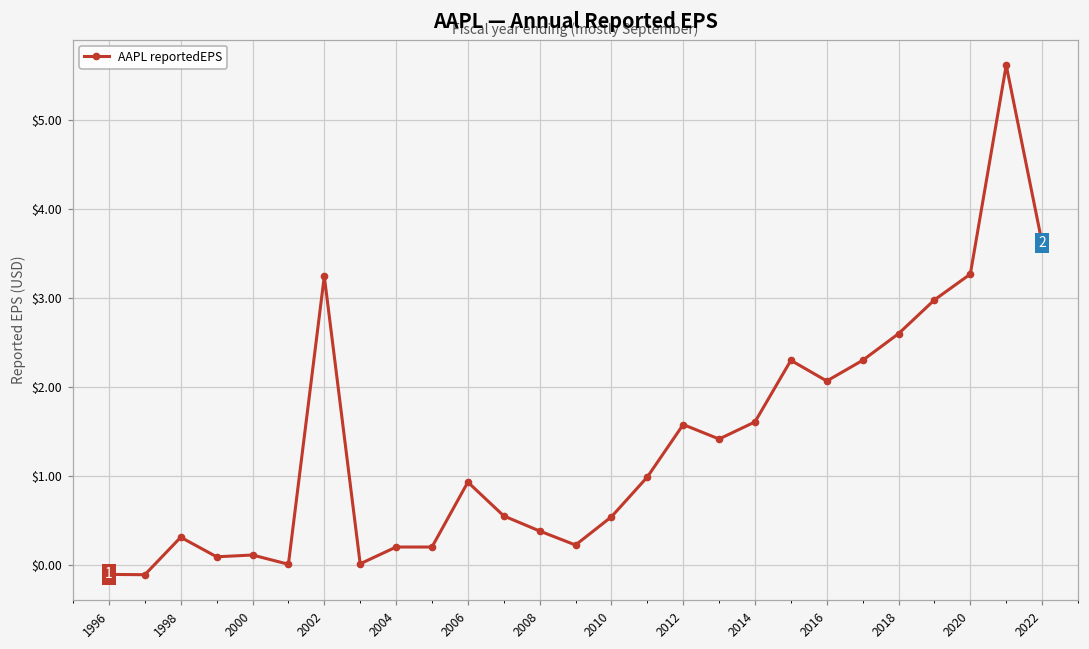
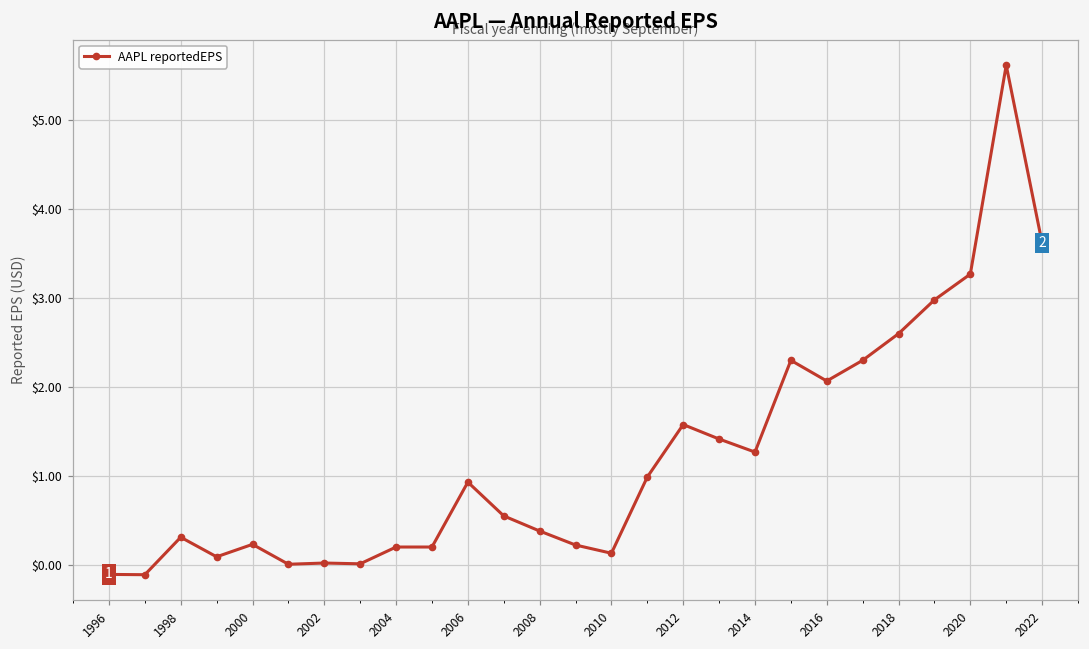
2000: $0.1 -> $0.2
2002: $3.2 -> $0.0
2010: $0.5 -> $0.1
2014: $1.6 -> $1.3
